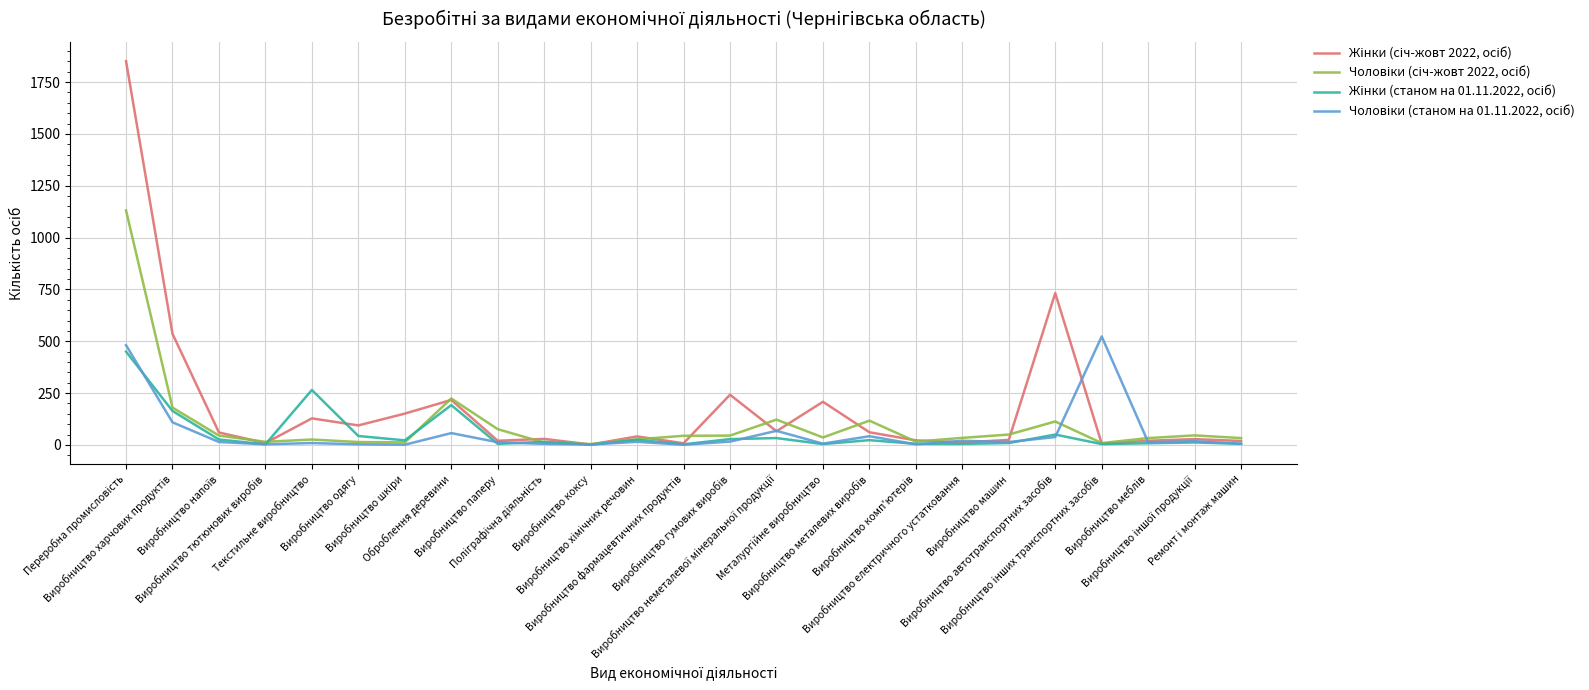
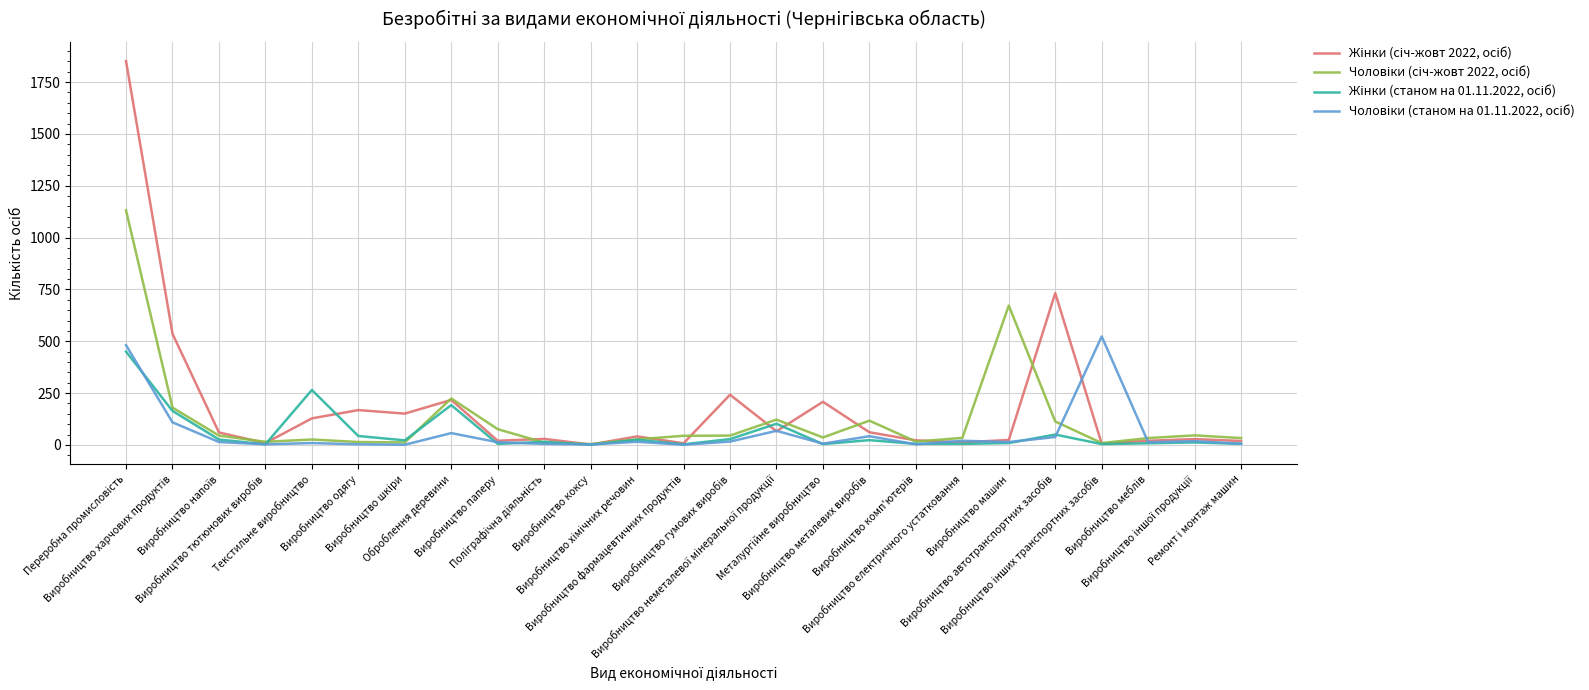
Жінки (січ-жовт 2022, осіб), Виробництво одягу: 90 -> 170
Жінки (станом на 01.11.2022, осіб), Виробництво неметалевої мінеральної продукції: 30 -> 100
Чоловіки (січ-жовт 2022, осіб), Виробництво машин: 50 -> 670
